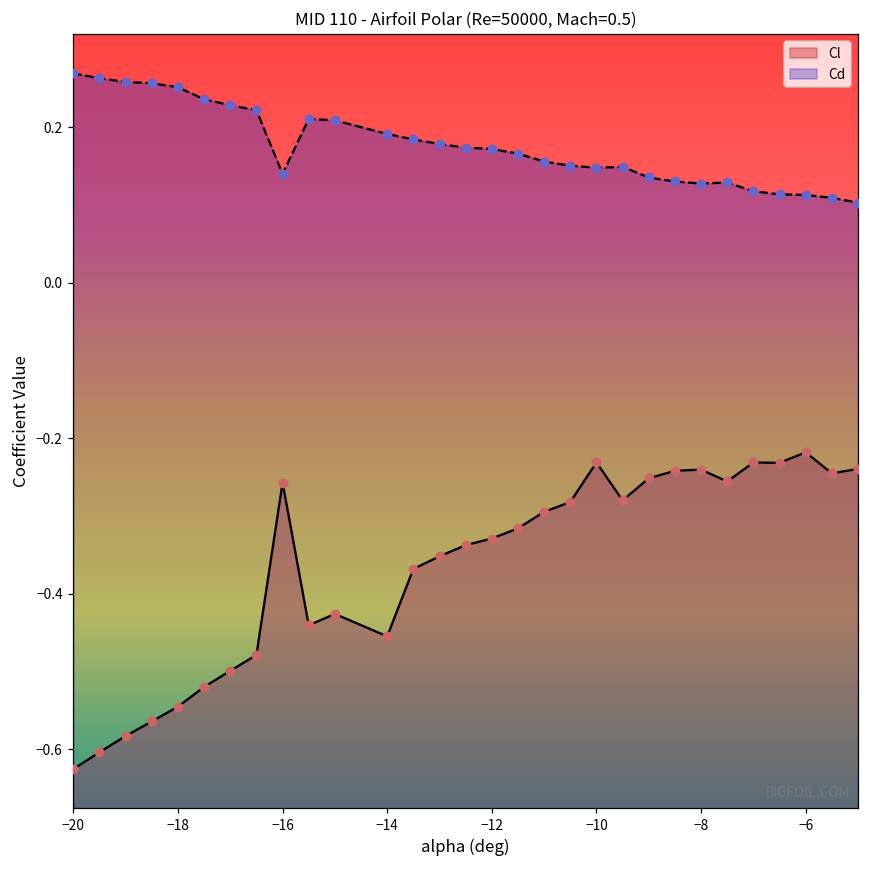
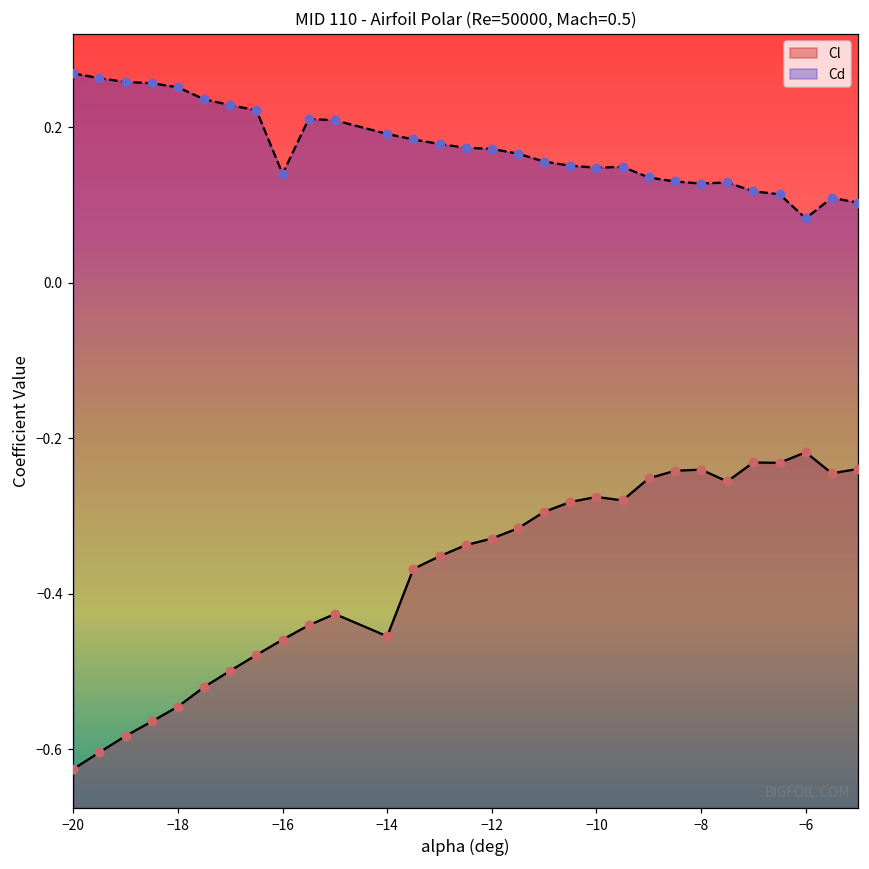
Cl, −16: -0.26 -> -0.46
Cl, −10: -0.23 -> -0.28
Cd, −6: 0.11 -> 0.08
